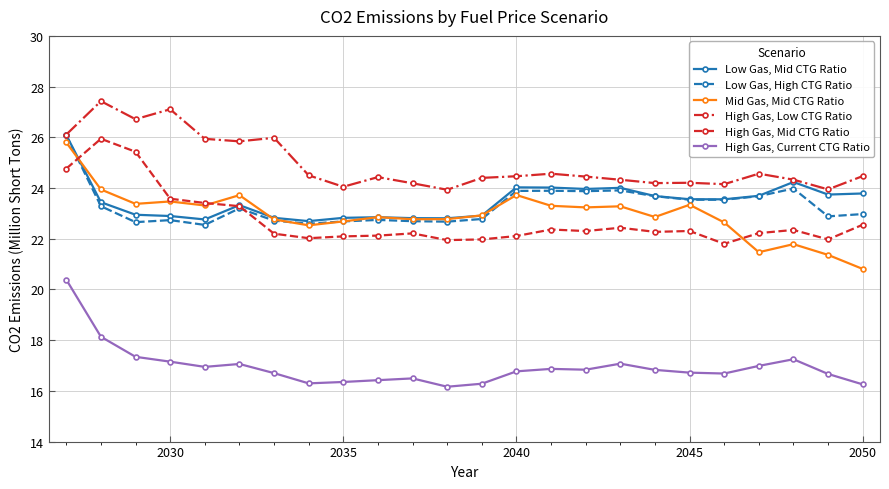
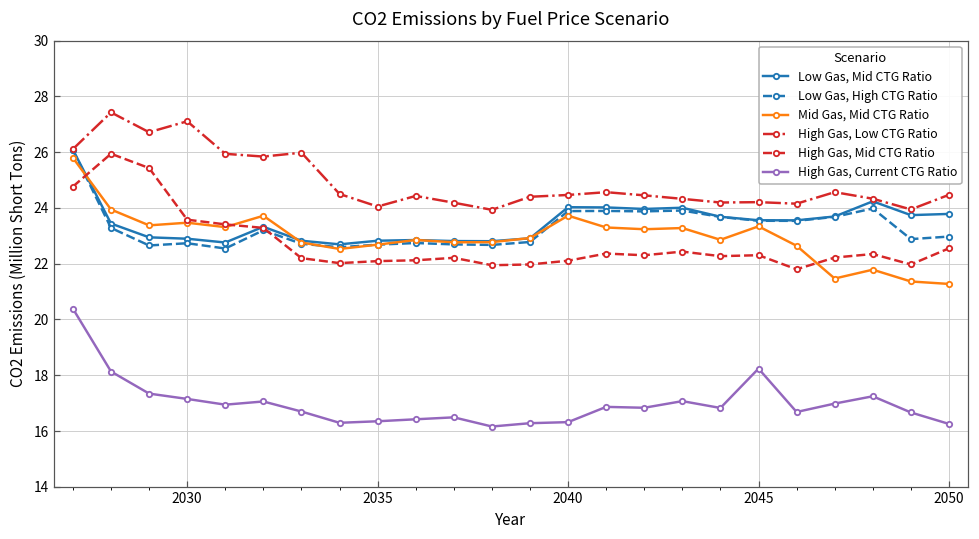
High Gas, Current CTG Ratio, 2040: 16.8 -> 16.3
High Gas, Current CTG Ratio, 2045: 16.7 -> 18.2
Mid Gas, Mid CTG Ratio, 2050: 20.8 -> 21.3
